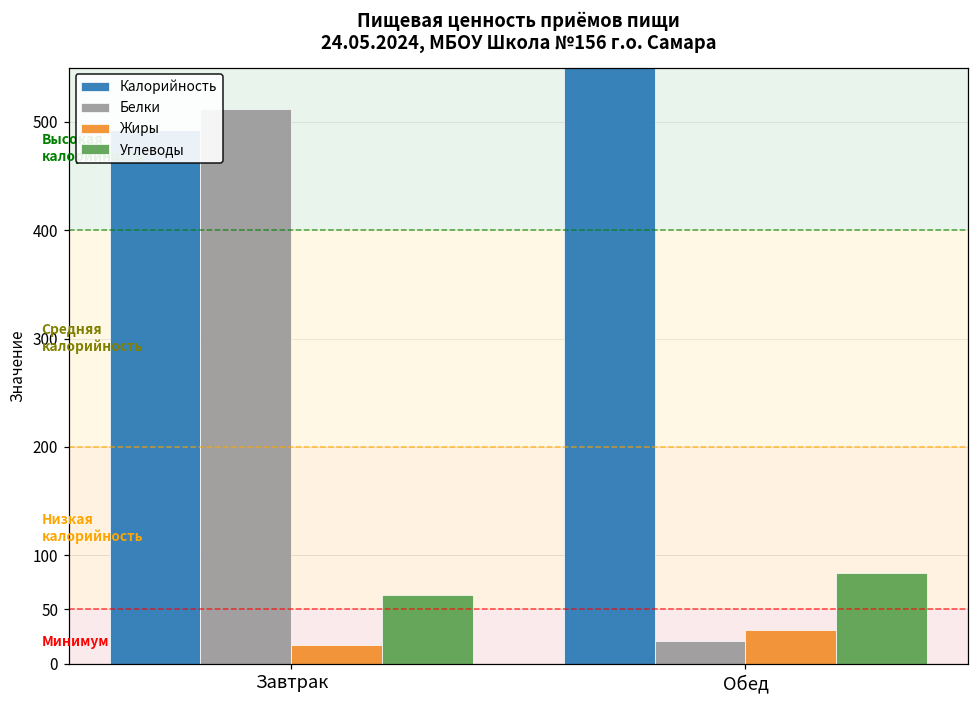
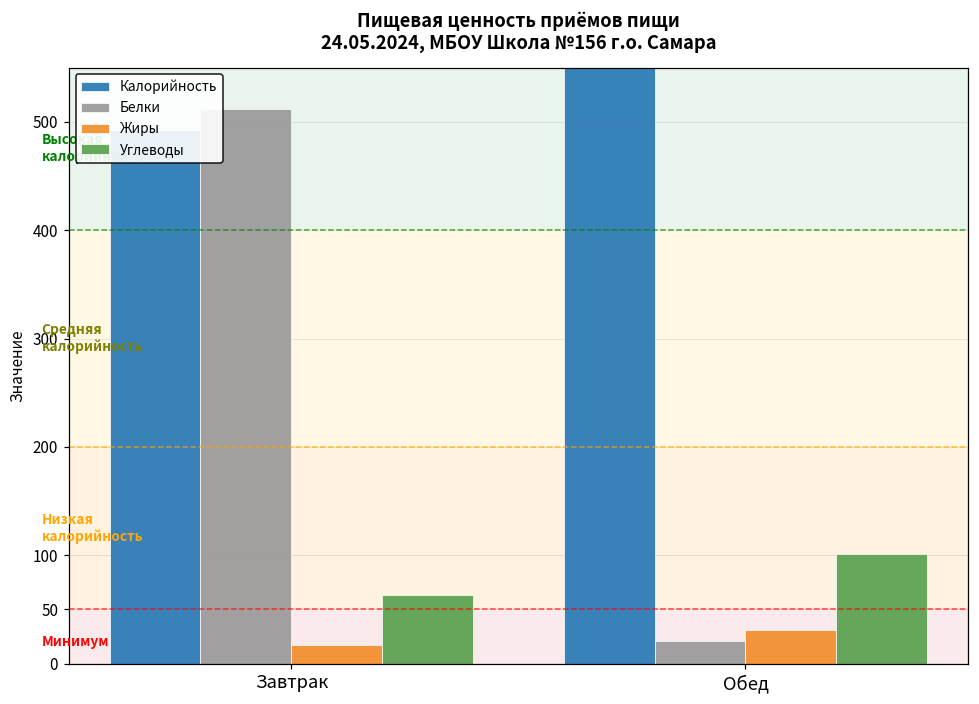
Углеводы, Обед: 80 -> 100
